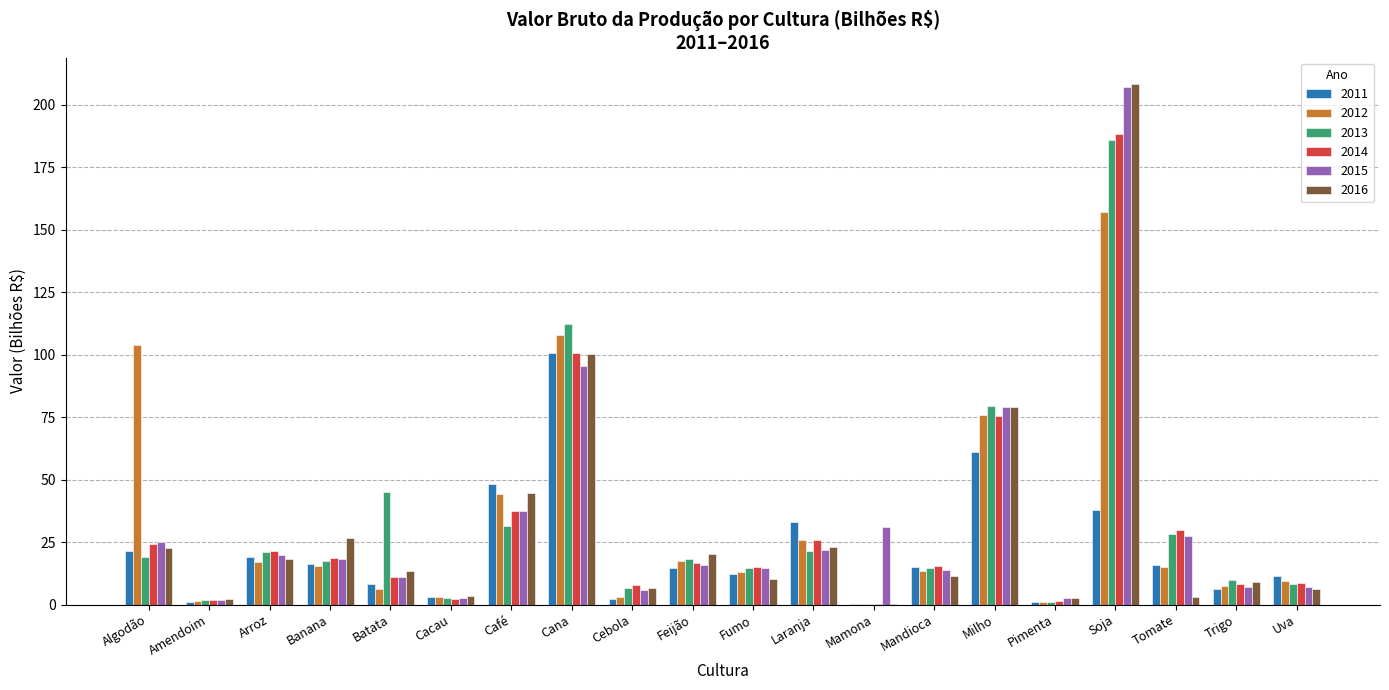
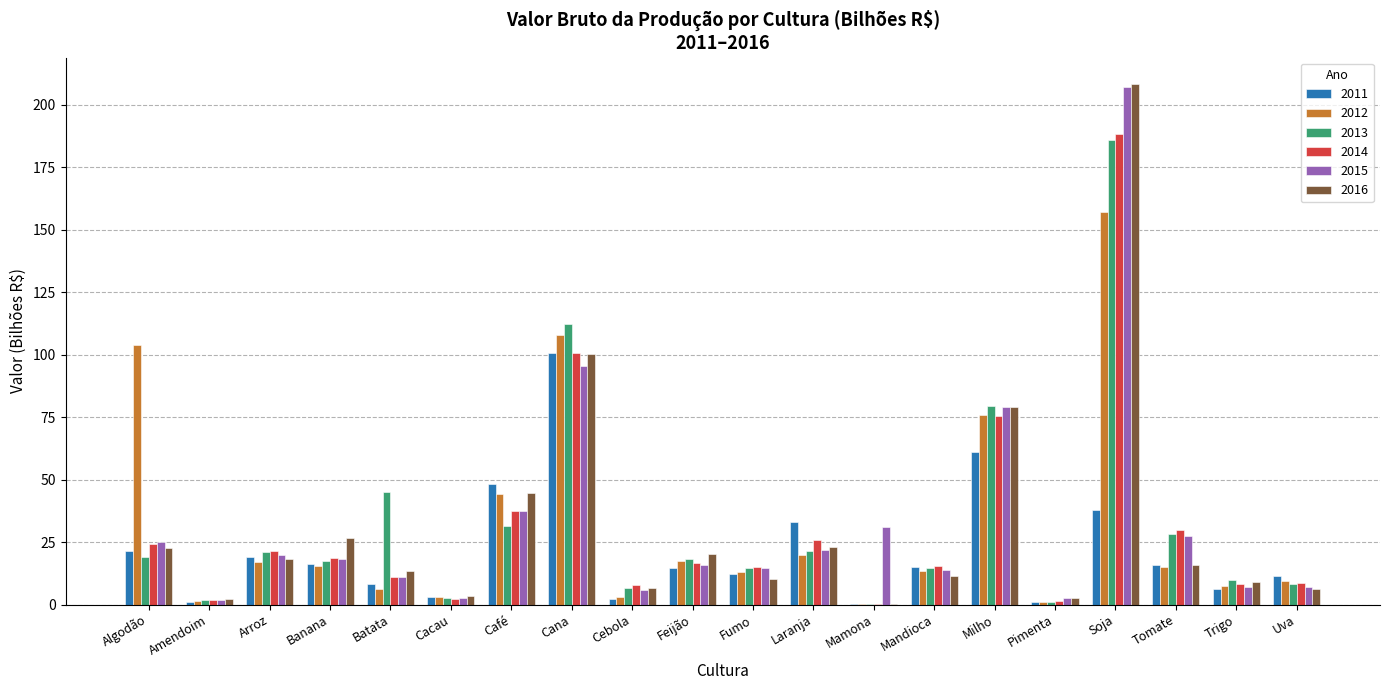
2012, Laranja: 26 -> 20
2016, Tomate: 3 -> 16
